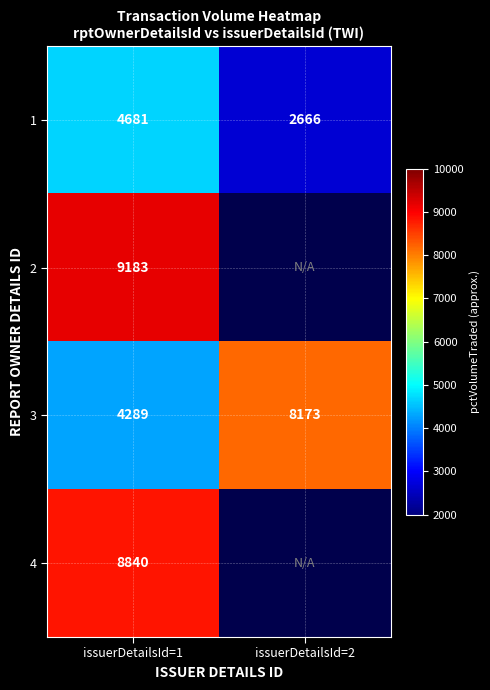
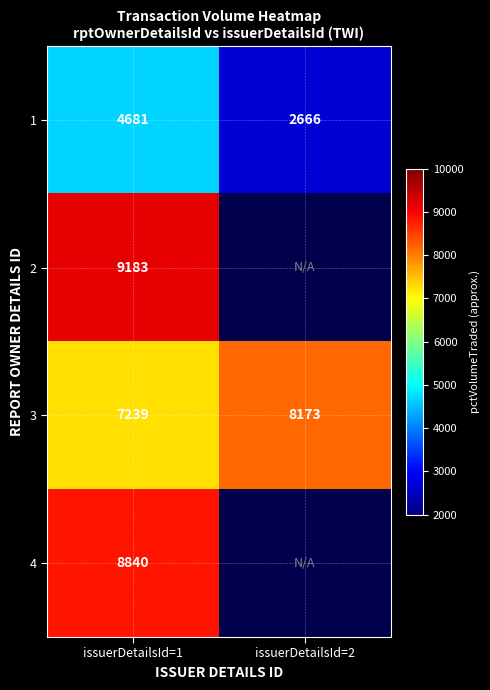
3, issuerDetailsId=1: 4289 -> 7239
